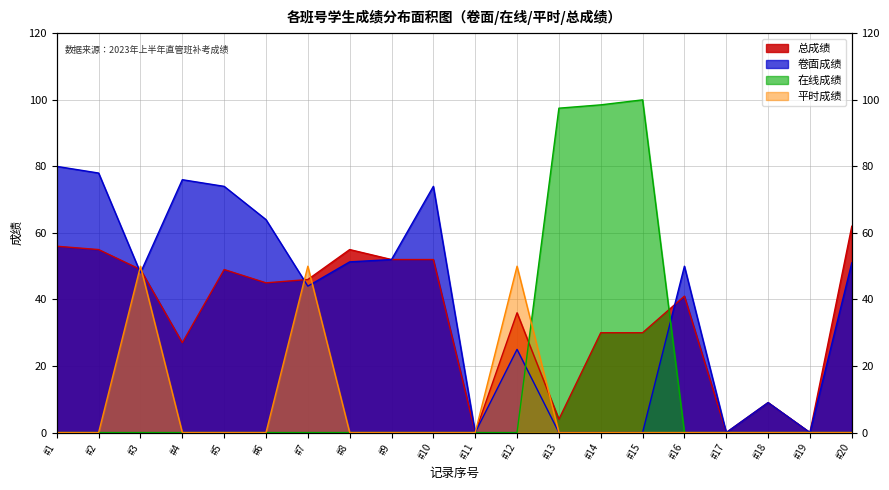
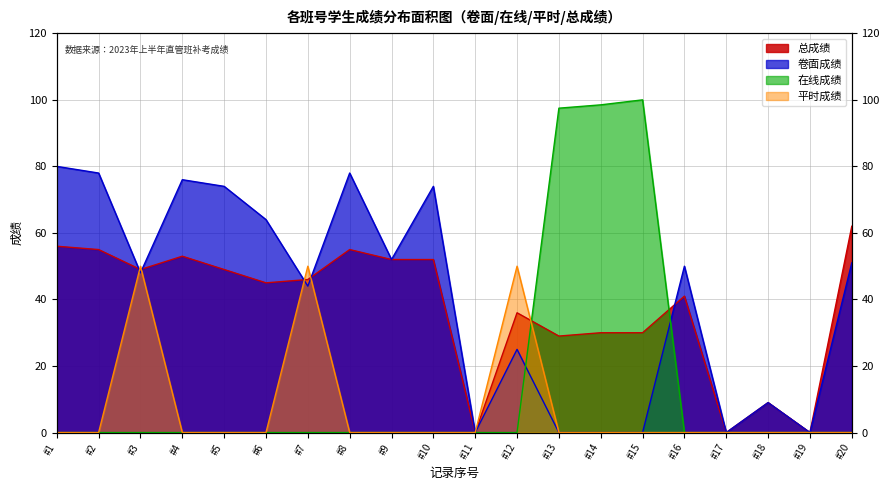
总成绩, #4: 27 -> 53
卷面成绩, #8: 51 -> 78
总成绩, #13: 4 -> 29
